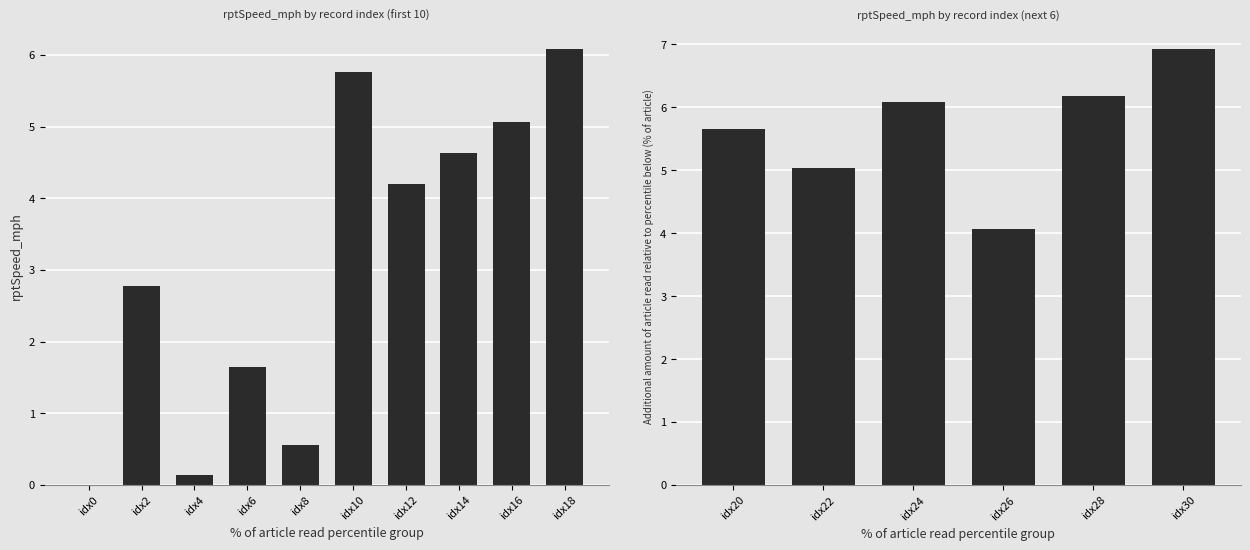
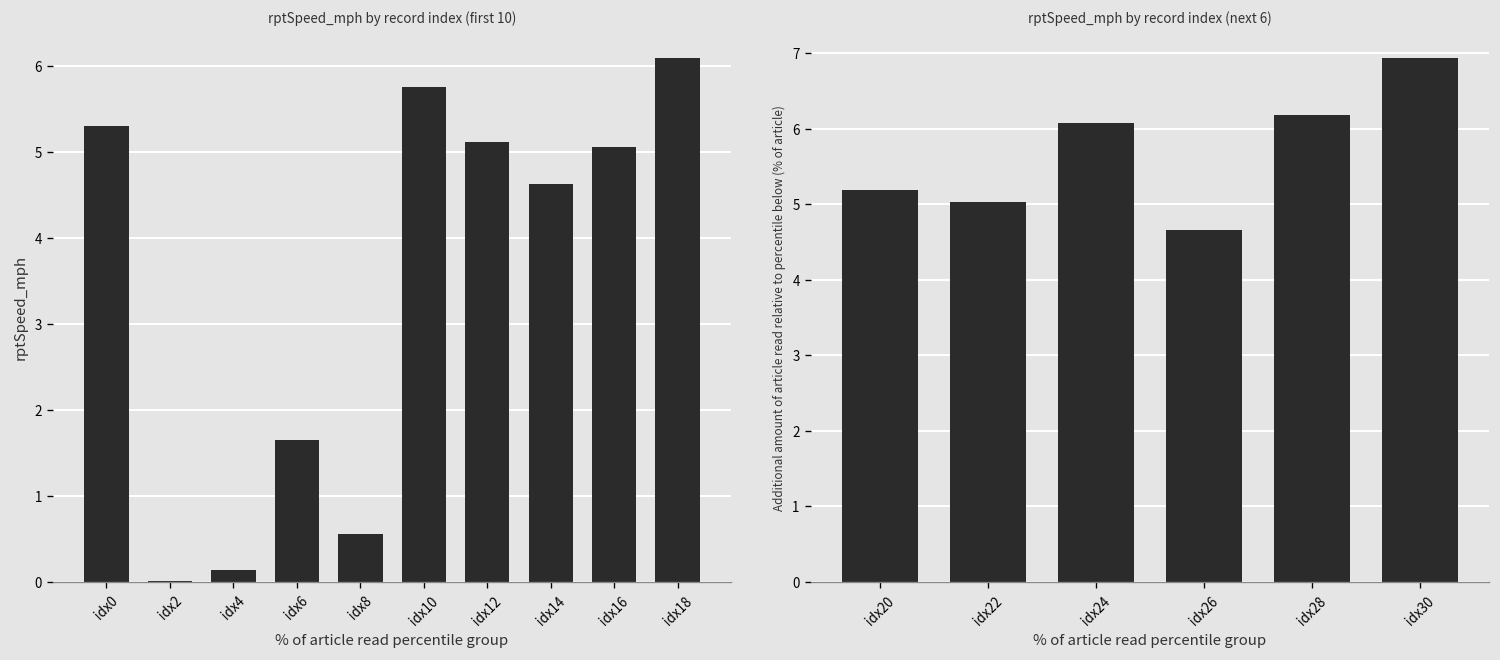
rptSpeed_mph by record index (first 10), idx0: 0.0 -> 5.3
rptSpeed_mph by record index (first 10), idx2: 2.8 -> 0.0
rptSpeed_mph by record index (first 10), idx12: 4.2 -> 5.1
rptSpeed_mph by record index (next 6), idx20: 5.7 -> 5.2
rptSpeed_mph by record index (next 6), idx26: 4.1 -> 4.7
